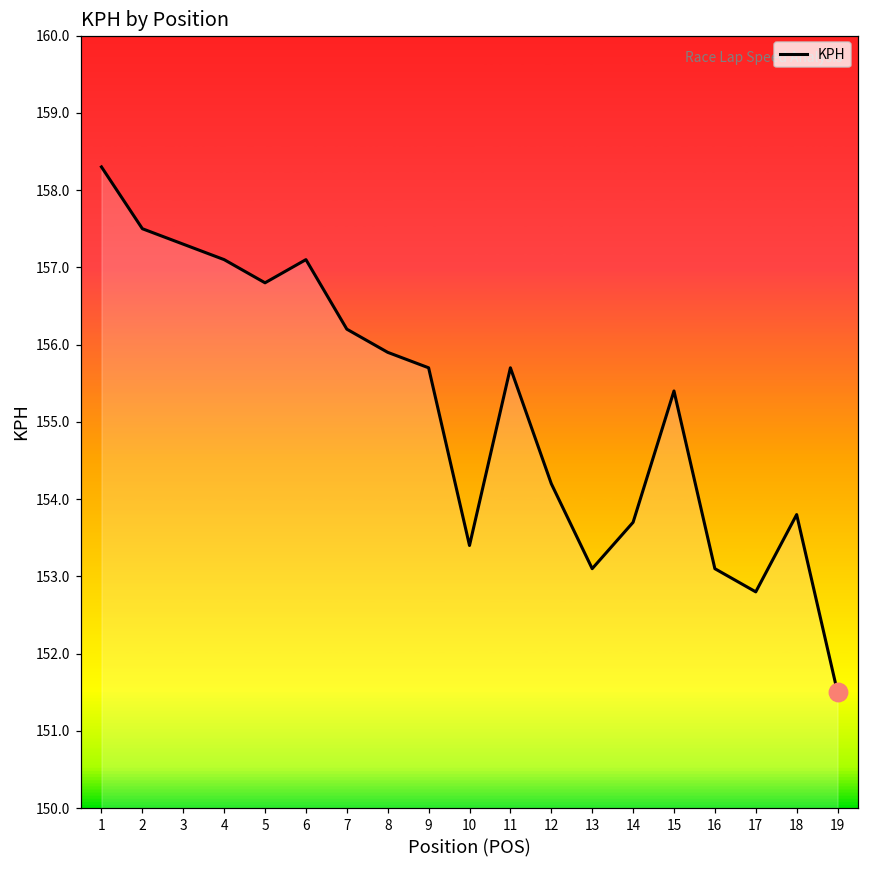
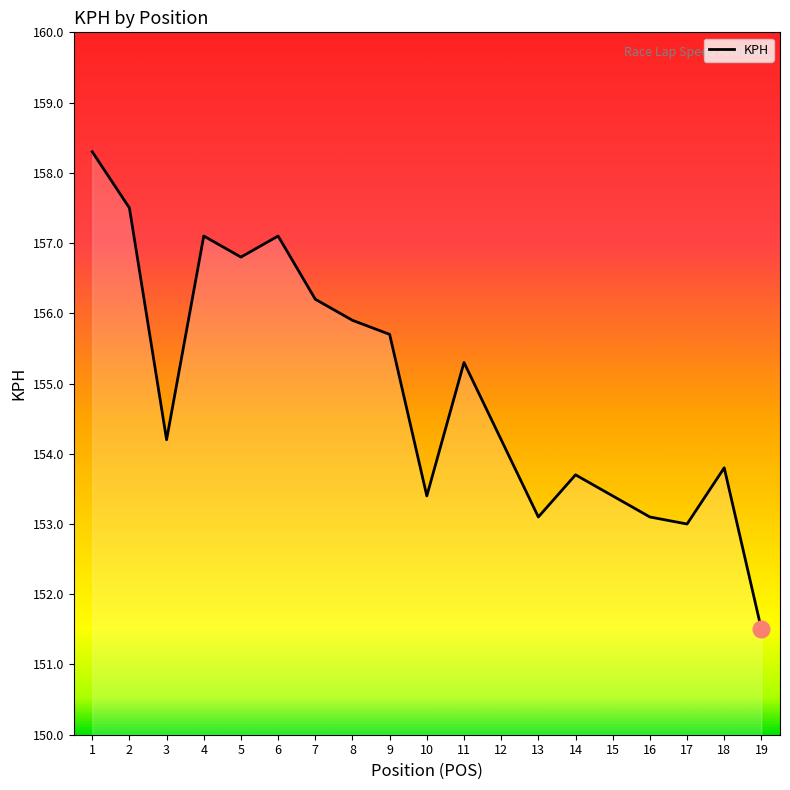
KPH, 3: 157.3 -> 154.2
KPH, 11: 155.7 -> 155.3
KPH, 15: 155.4 -> 153.4
KPH, 17: 152.8 -> 153.0
